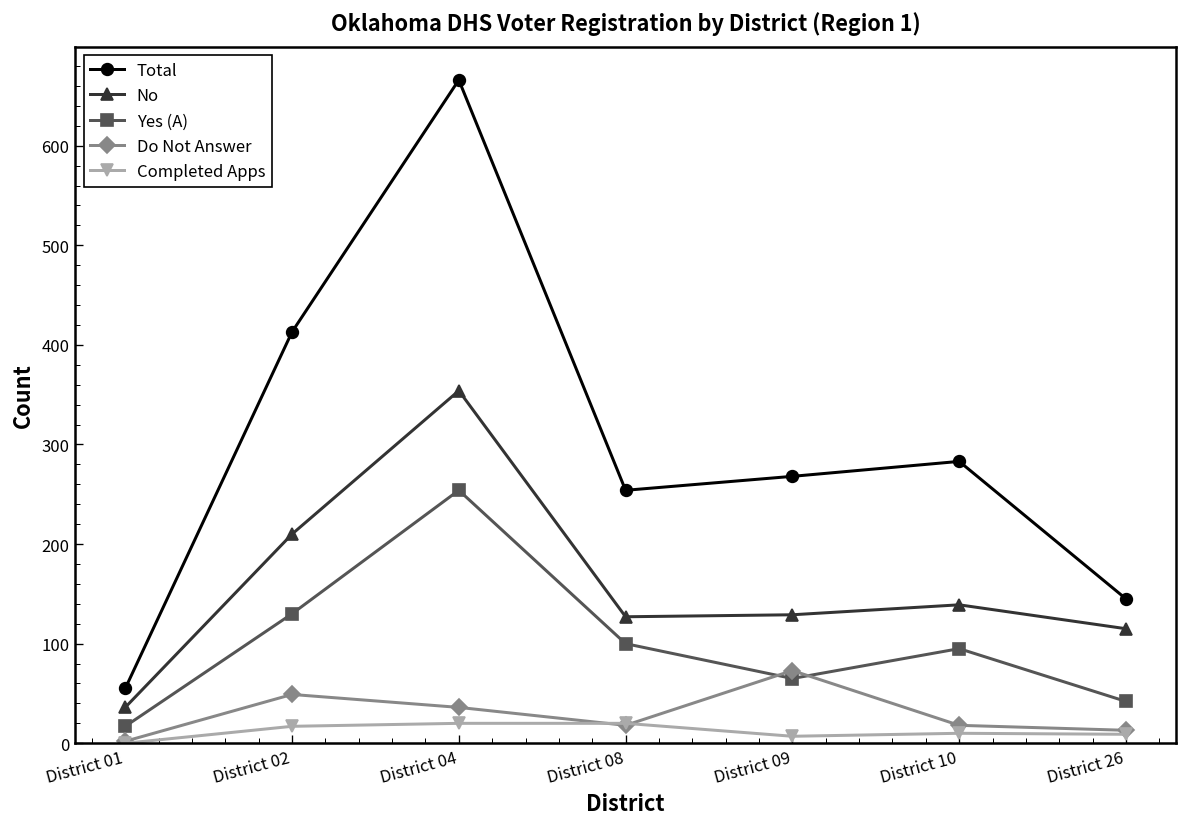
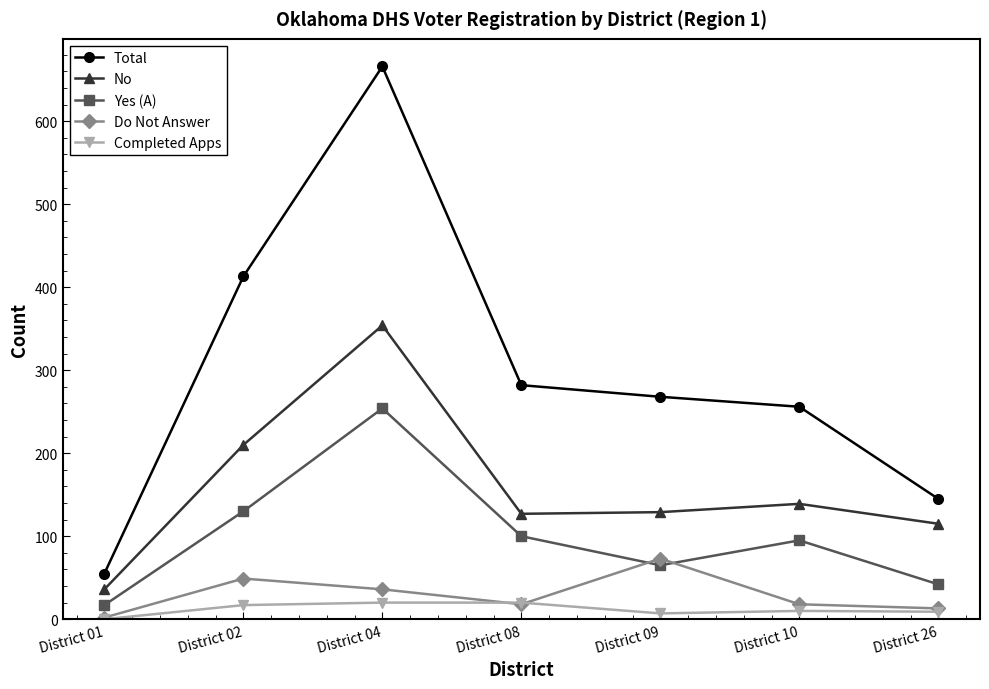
Total, District 08: 250 -> 280
Total, District 10: 280 -> 260
